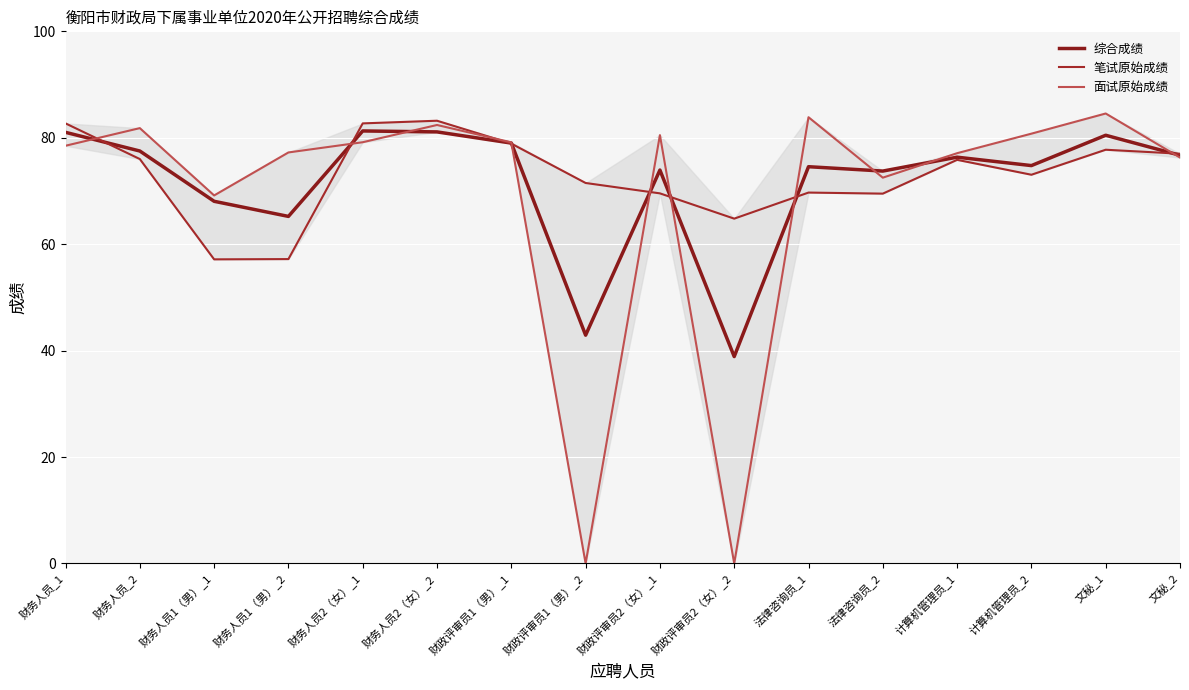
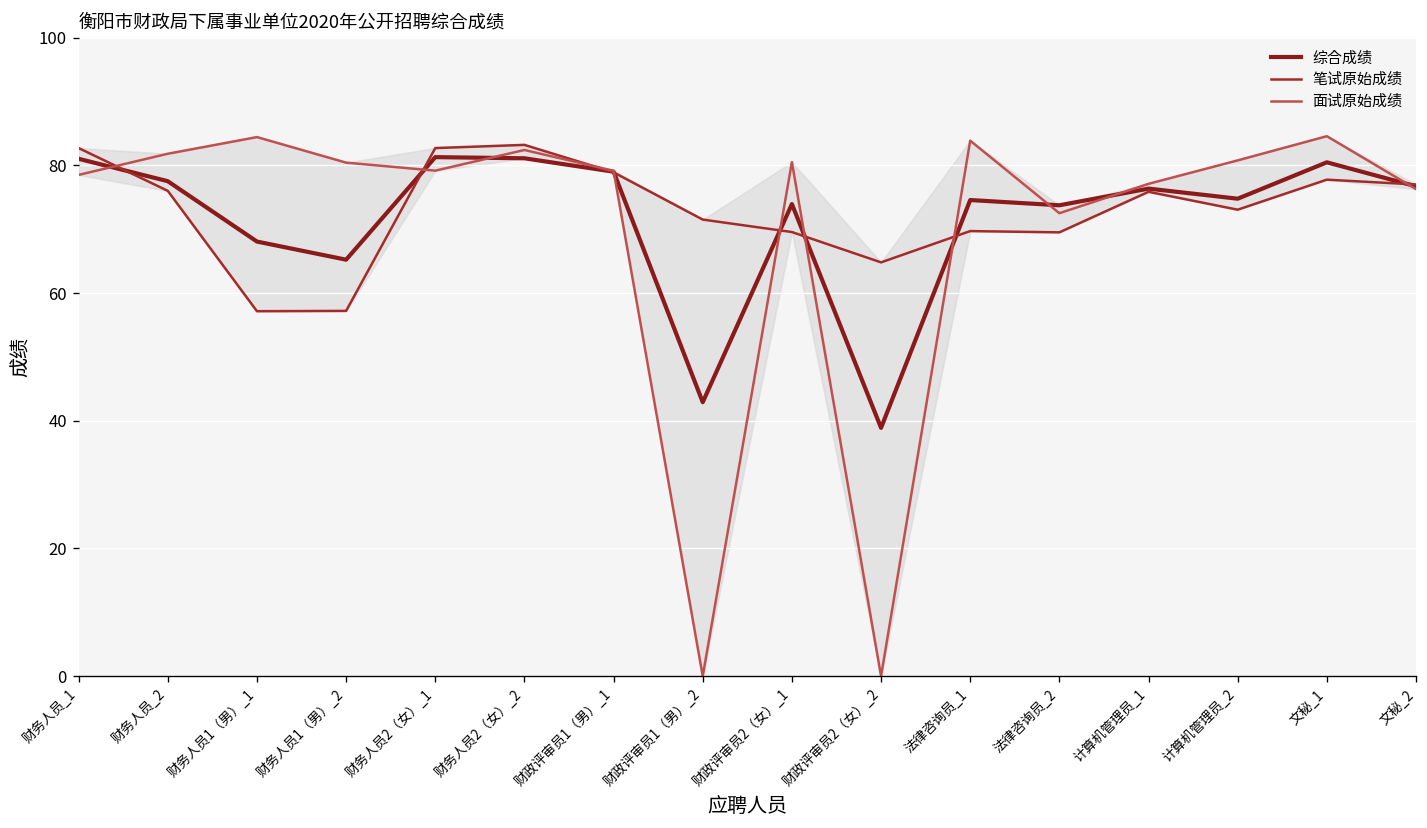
面试原始成绩, 财务人员1（男）_1: 69 -> 84
面试原始成绩, 财务人员1（男）_2: 77 -> 80
